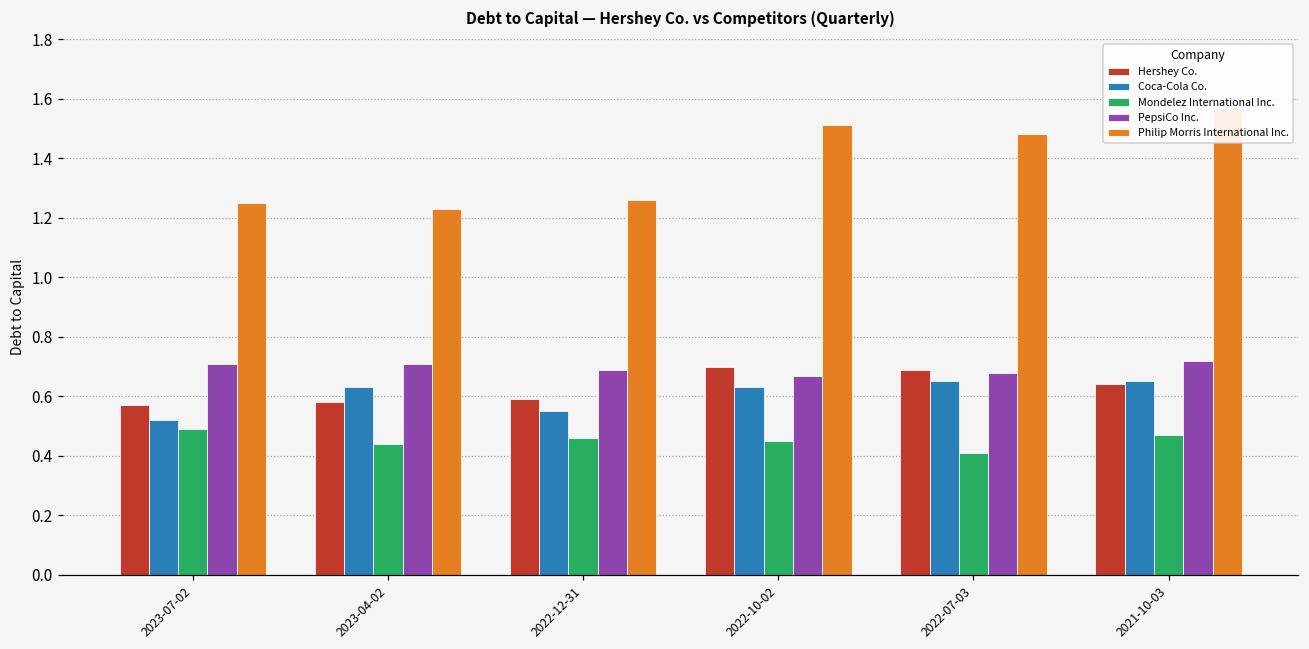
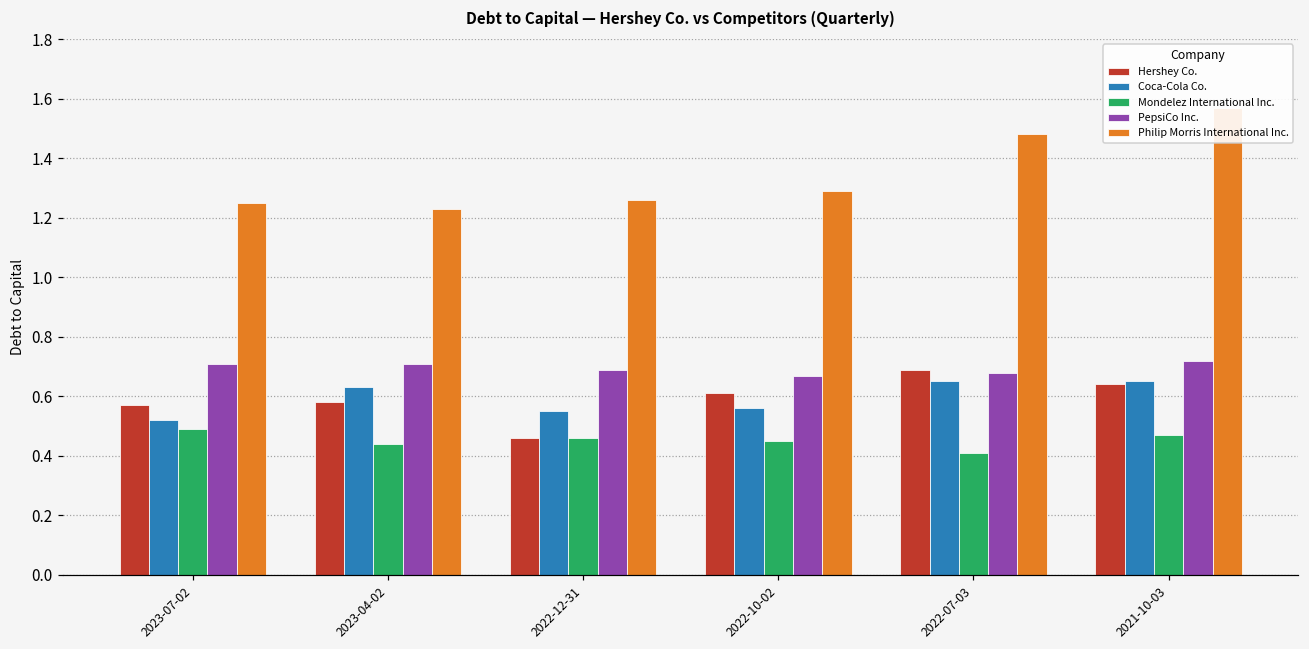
Hershey Co., 2022-12-31: 0.59 -> 0.46
Hershey Co., 2022-10-02: 0.70 -> 0.61
Coca-Cola Co., 2022-10-02: 0.63 -> 0.56
Philip Morris International Inc., 2022-10-02: 1.51 -> 1.29
